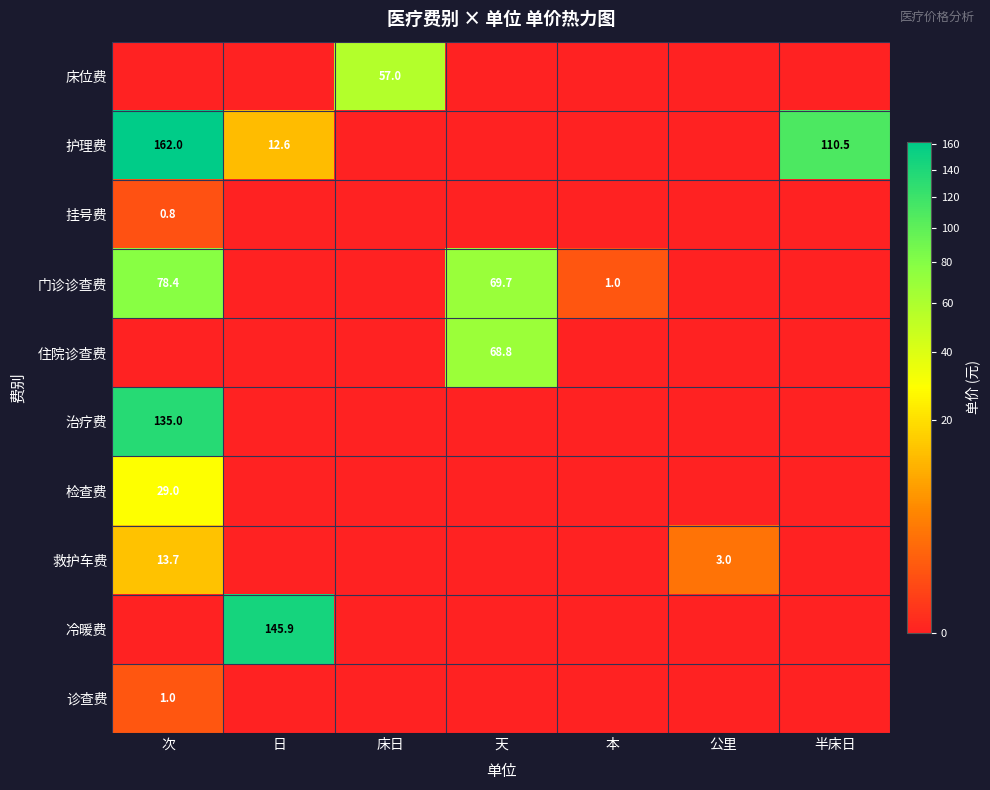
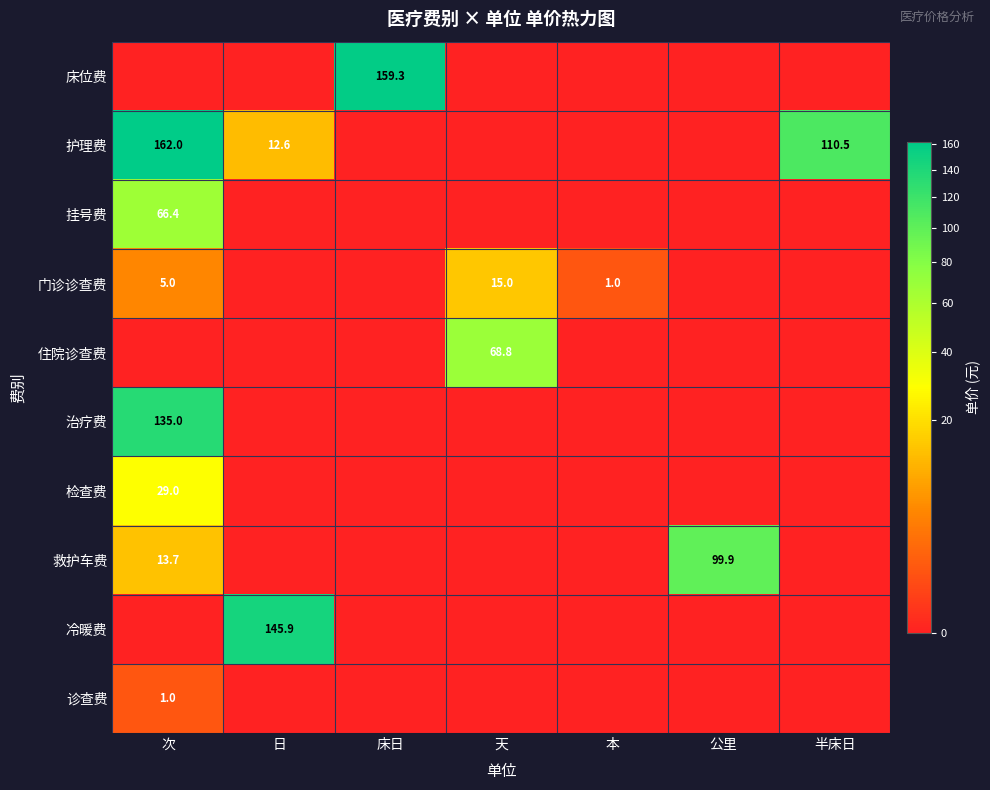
床位费, 床日: 57.0 -> 159.3
挂号费, 次: 0.8 -> 66.4
门诊诊查费, 次: 78.4 -> 5.0
门诊诊查费, 天: 69.7 -> 15.0
救护车费, 公里: 3.0 -> 99.9
